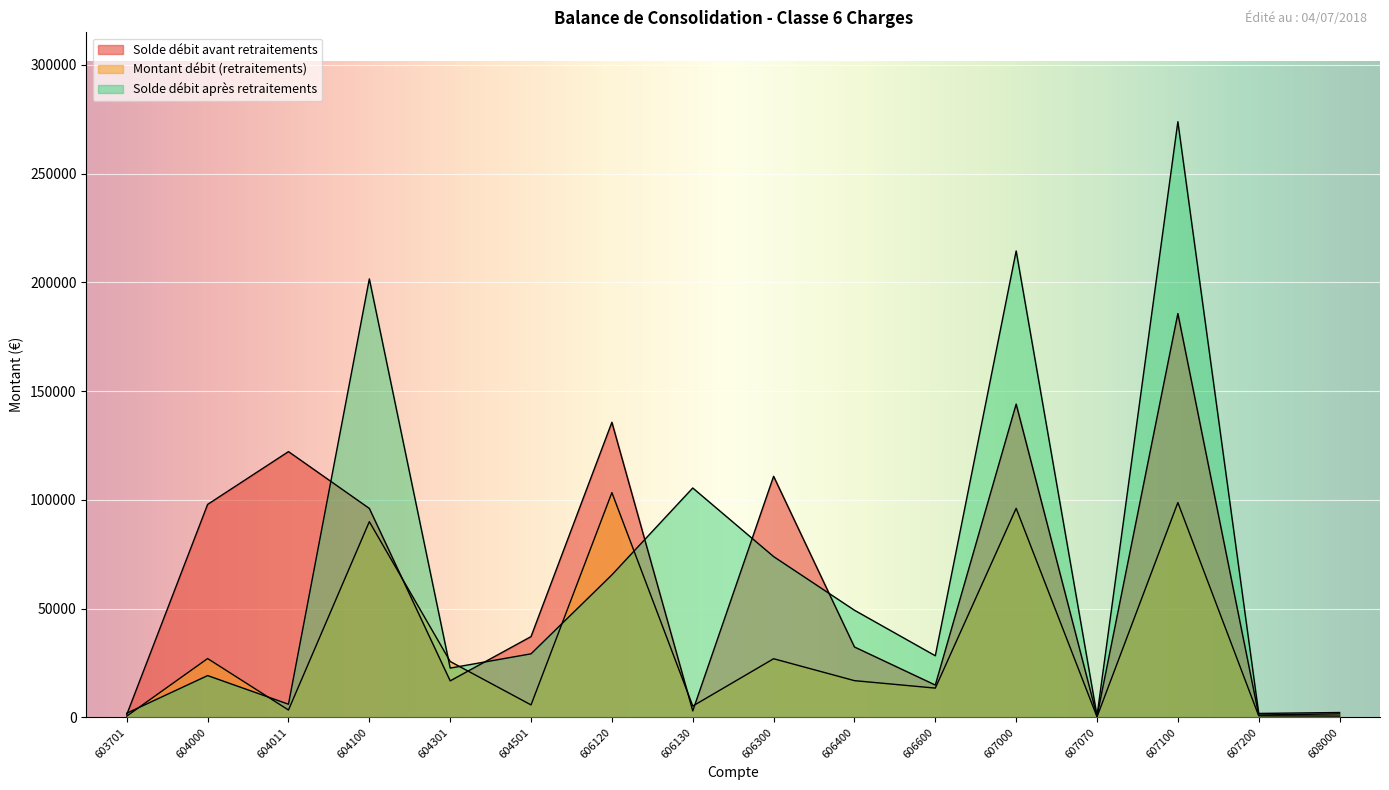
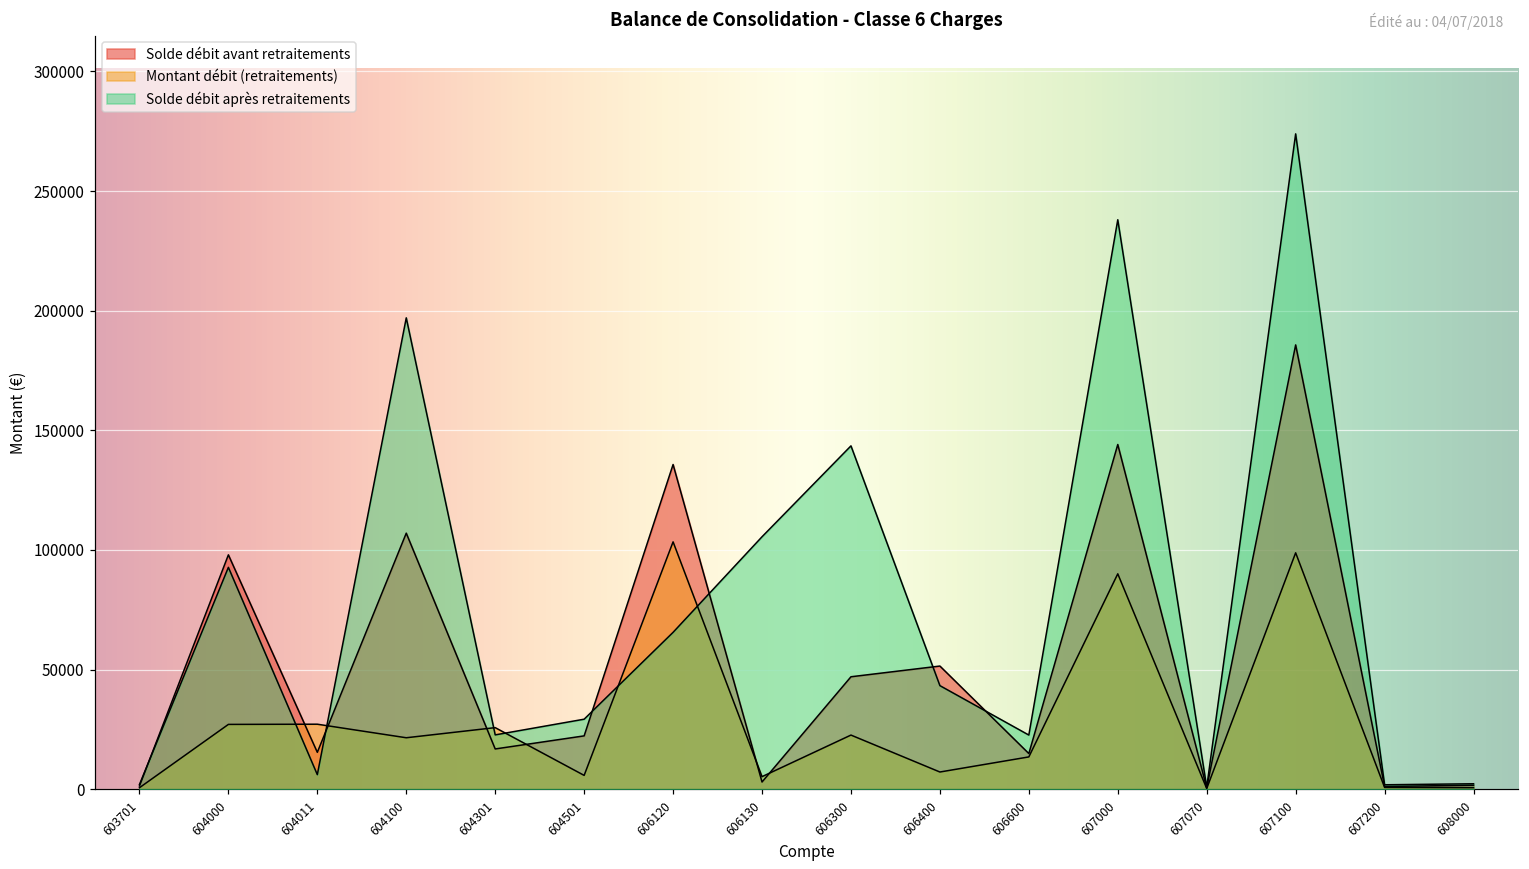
Solde débit après retraitements, 604000: 19000 -> 93000
Solde débit avant retraitements, 604011: 122000 -> 15000
Montant débit (retraitements), 604011: 3000 -> 27000
Solde débit avant retraitements, 604100: 96000 -> 107000
Montant débit (retraitements), 604100: 90000 -> 21000
Solde débit après retraitements, 604100: 202000 -> 197000
Solde débit avant retraitements, 604501: 37000 -> 22000
Solde débit avant retraitements, 606300: 111000 -> 47000
Montant débit (retraitements), 606300: 27000 -> 23000
Solde débit après retraitements, 606300: 74000 -> 143000
Solde débit avant retraitements, 606400: 32000 -> 51000
Montant débit (retraitements), 606400: 17000 -> 7000
Solde débit après retraitements, 606400: 49000 -> 43000
Solde débit après retraitements, 606600: 28000 -> 23000
Montant débit (retraitements), 607000: 96000 -> 90000
Solde débit après retraitements, 607000: 214000 -> 238000
